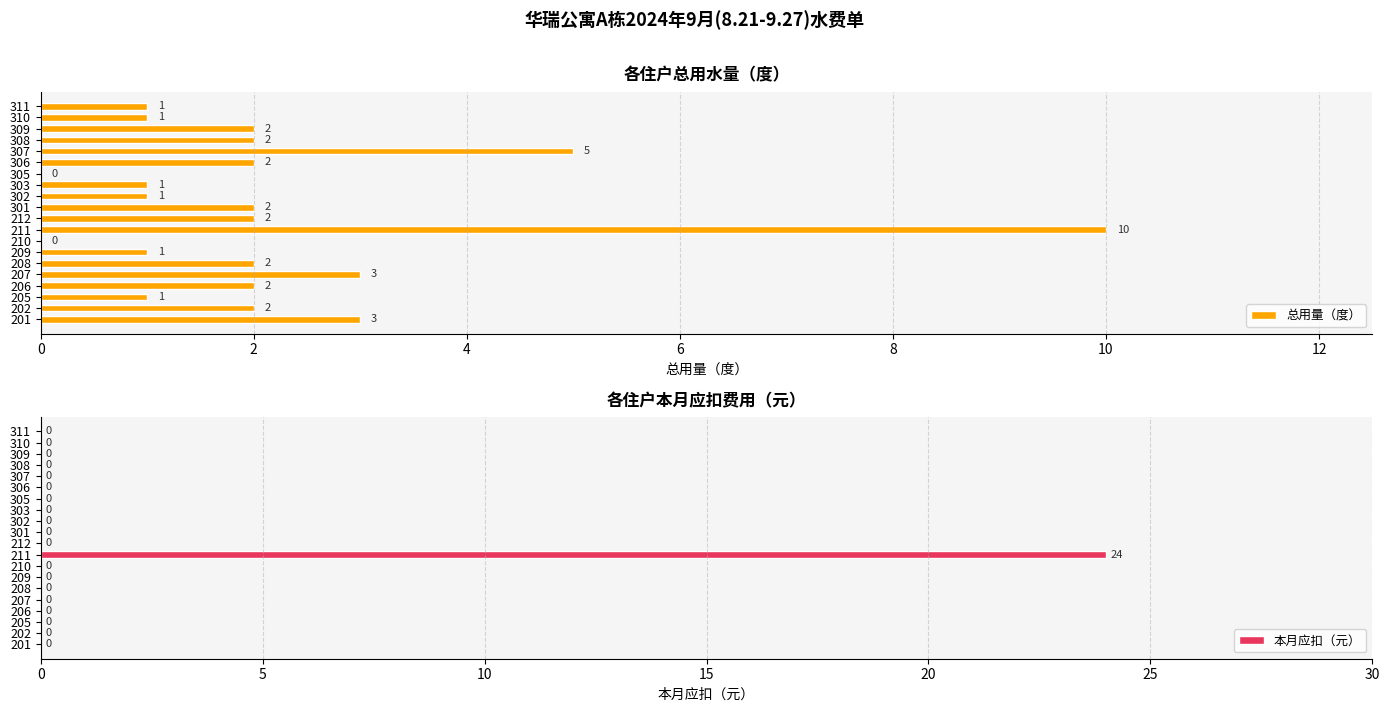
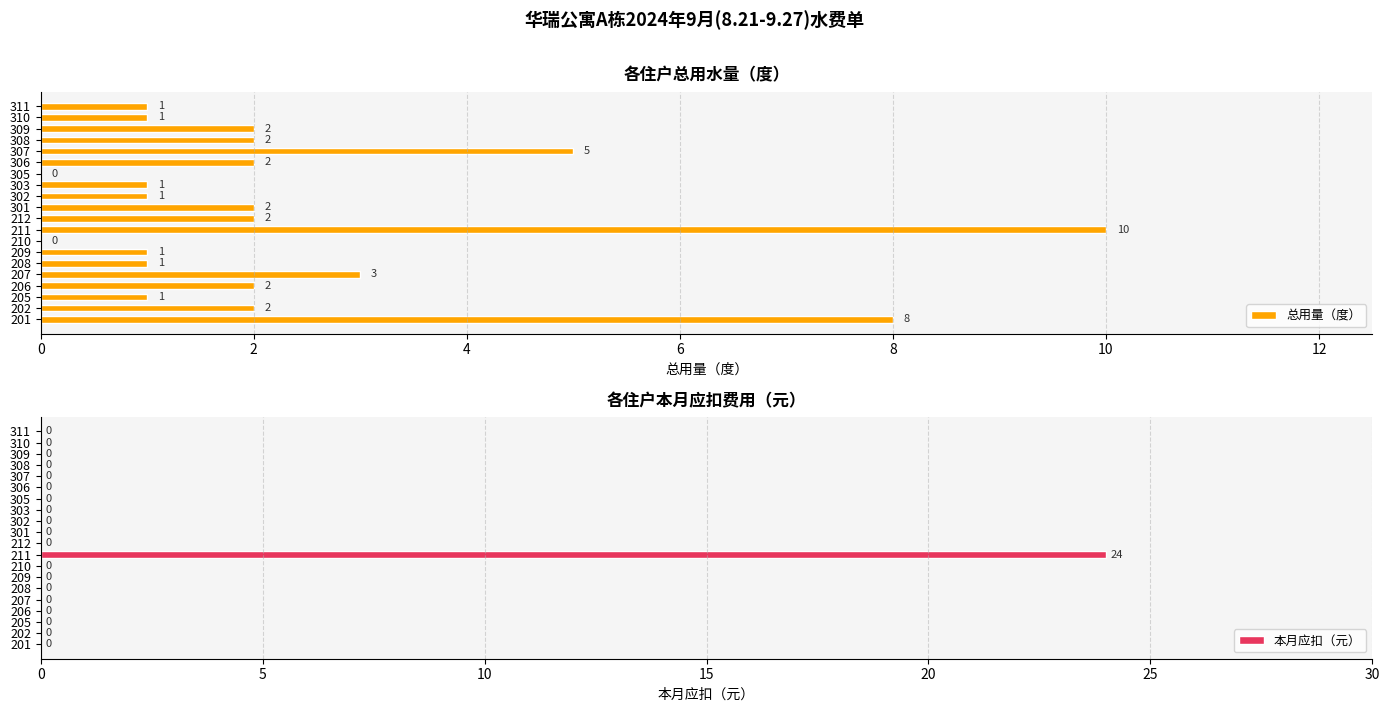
各住户总用水量（度）, 208: 2 -> 1
各住户总用水量（度）, 201: 3 -> 8
